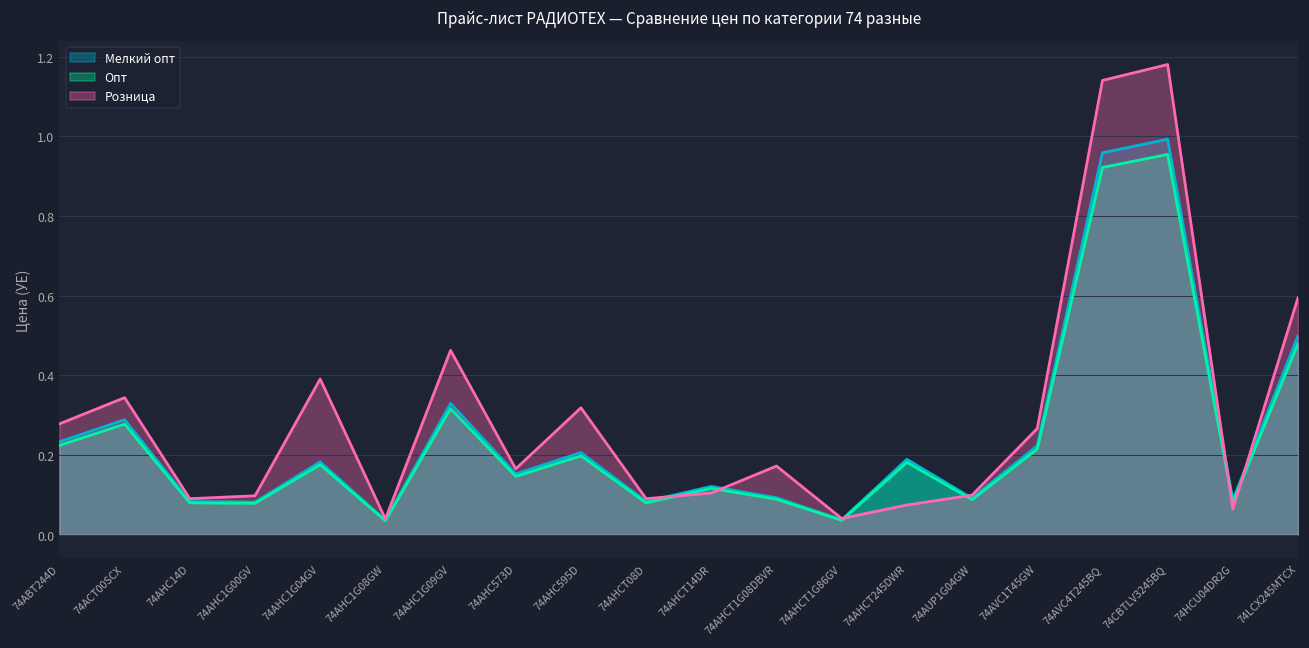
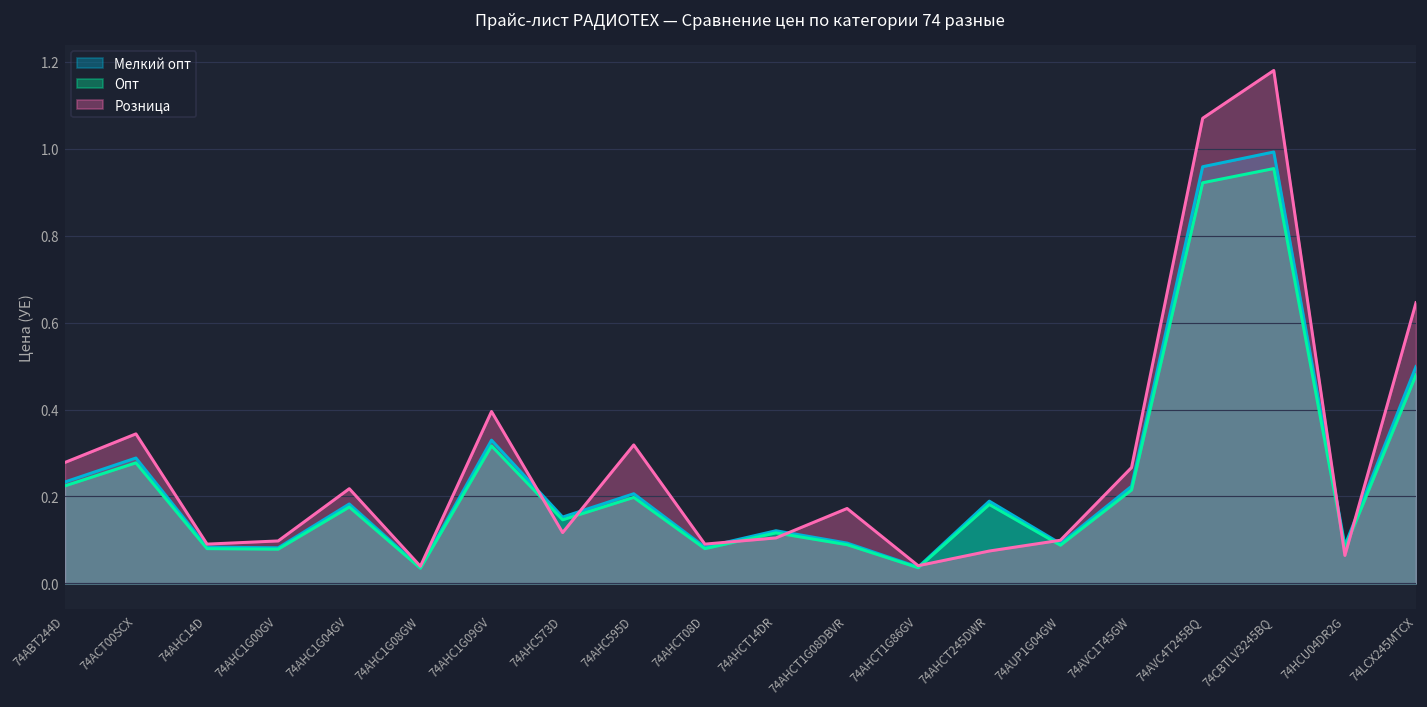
Розница, 74AHC1G04GV: 0.39 -> 0.22
Розница, 74AHC1G09GV: 0.46 -> 0.40
Розница, 74AHC573D: 0.17 -> 0.12
Розница, 74AVC4T245BQ: 1.14 -> 1.07
Розница, 74LCX245MTCX: 0.59 -> 0.65
